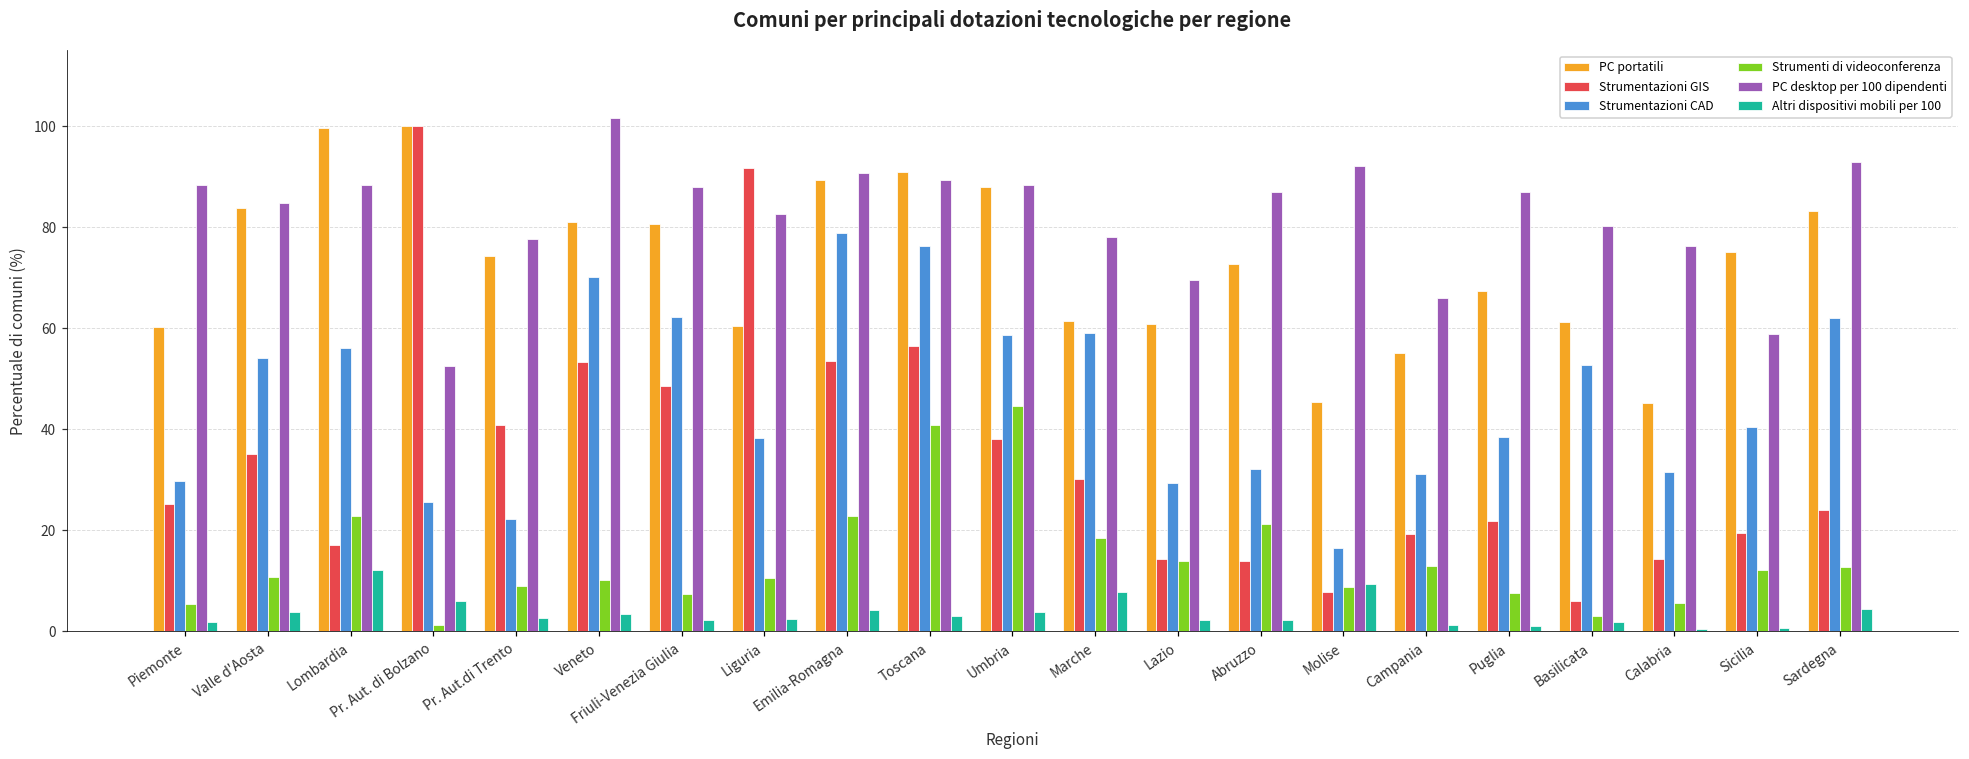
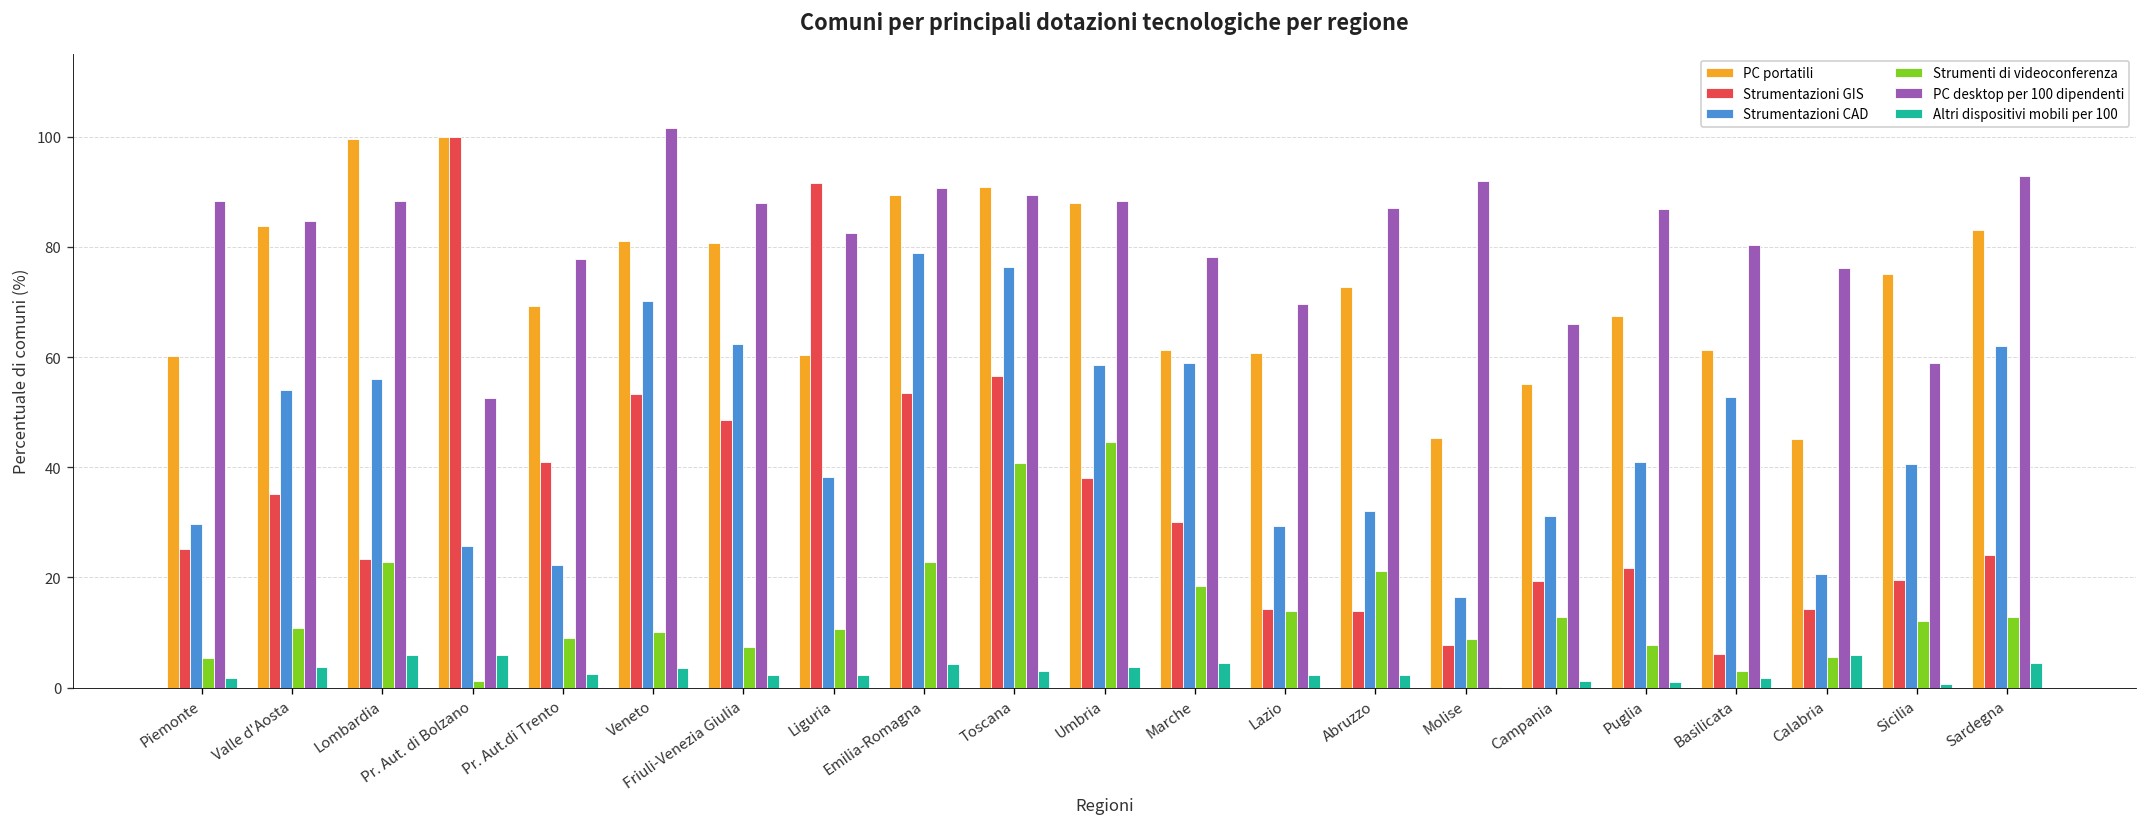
Strumentazioni GIS, Lombardia: 17 -> 23
Altri dispositivi mobili per 100, Lombardia: 12 -> 6
PC portatili, Pr. Aut.di Trento: 74 -> 69
Altri dispositivi mobili per 100, Marche: 8 -> 4
Altri dispositivi mobili per 100, Molise: 9 -> 0
Strumentazioni CAD, Puglia: 38 -> 41
Strumentazioni CAD, Calabria: 32 -> 21
Altri dispositivi mobili per 100, Calabria: 0 -> 6
